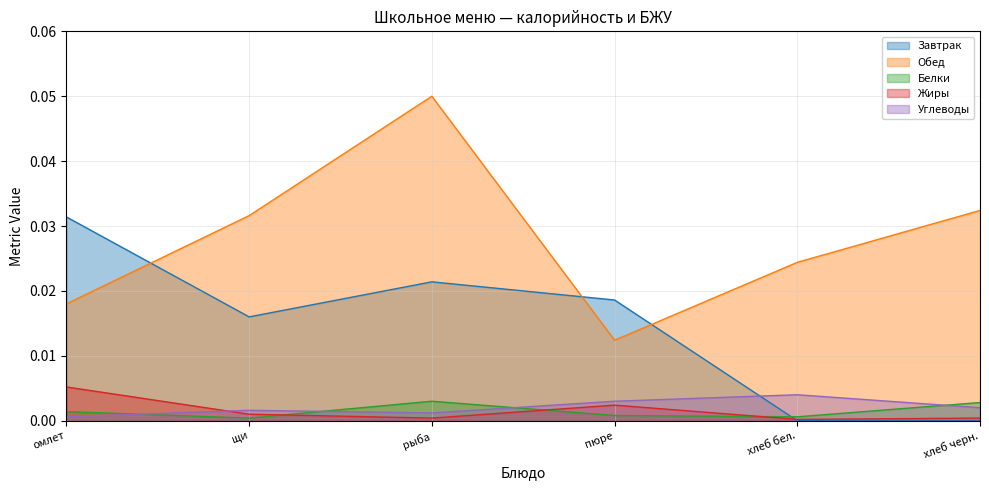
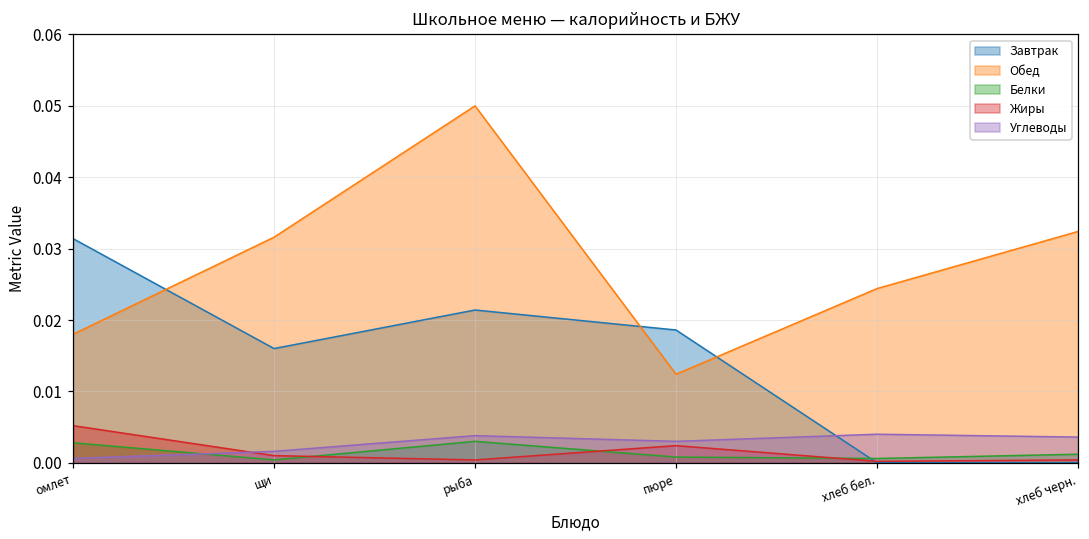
Белки, омлет: 0.001 -> 0.003
Углеводы, рыба: 0.001 -> 0.004
Белки, хлеб черн.: 0.003 -> 0.001
Углеводы, хлеб черн.: 0.002 -> 0.004
